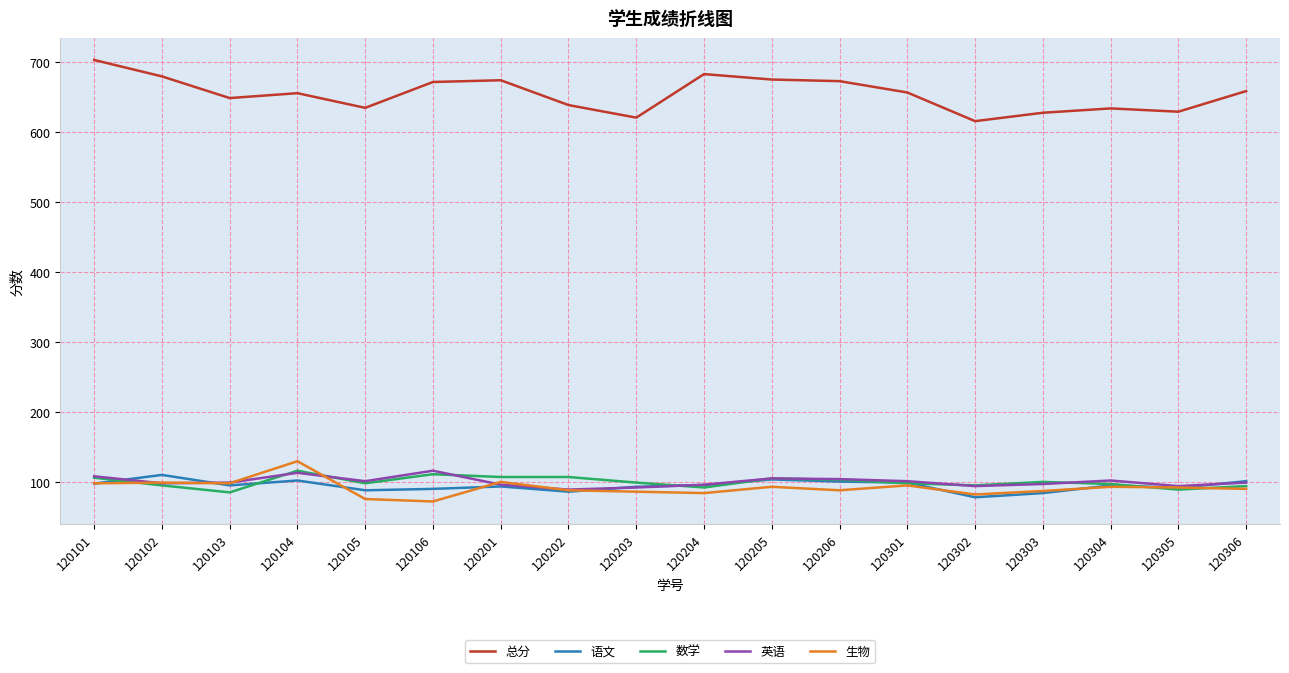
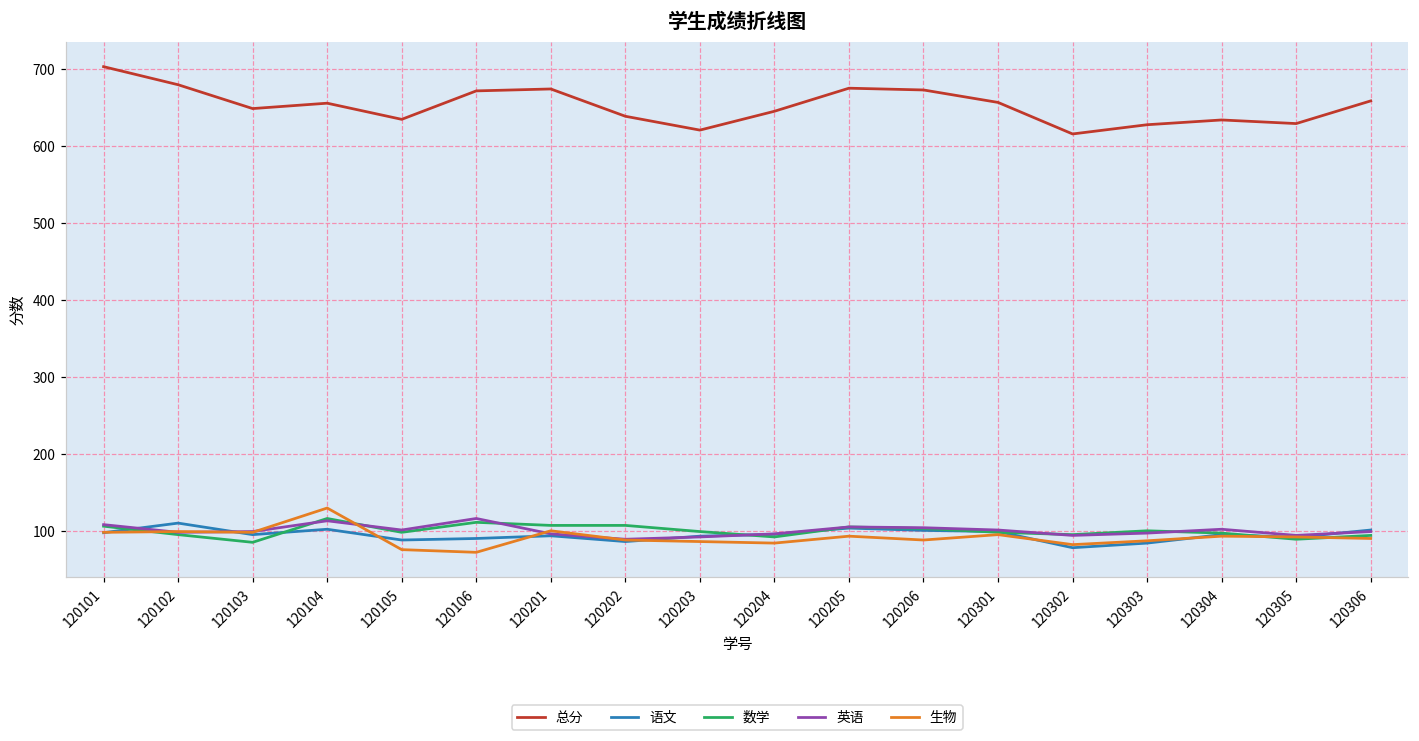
总分, 120204: 680 -> 650
